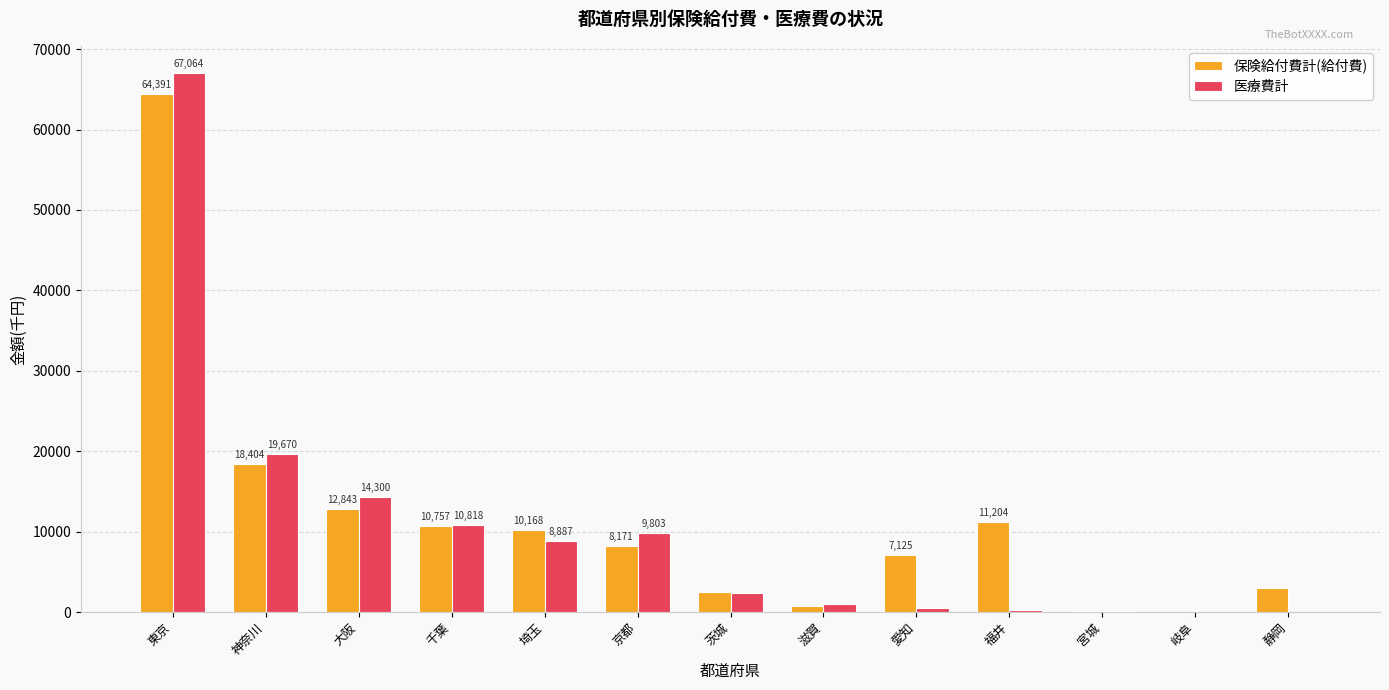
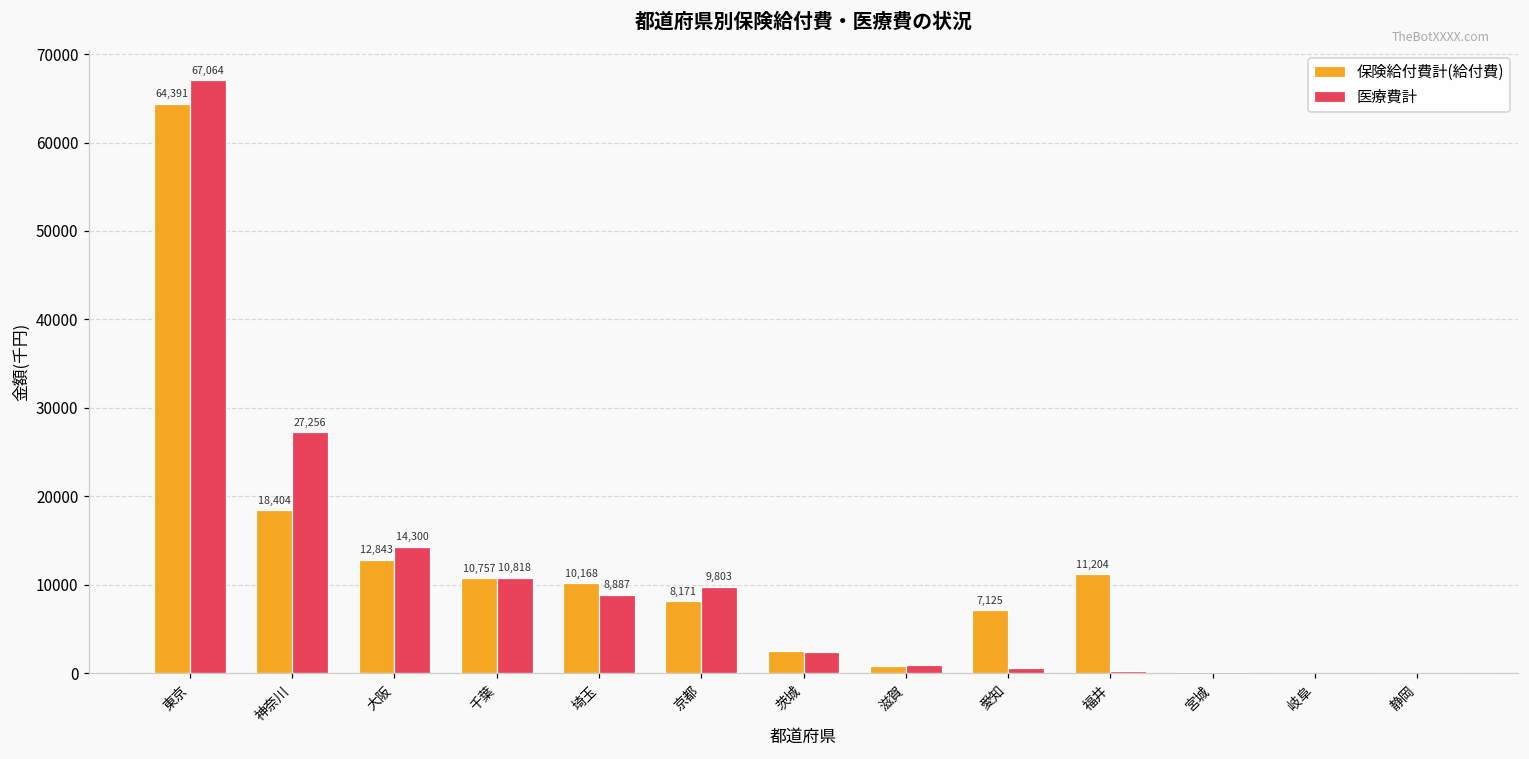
医療費計, 神奈川: 19,670 -> 27,256
保険給付費計(給付費), 静岡: 3000 -> 0
